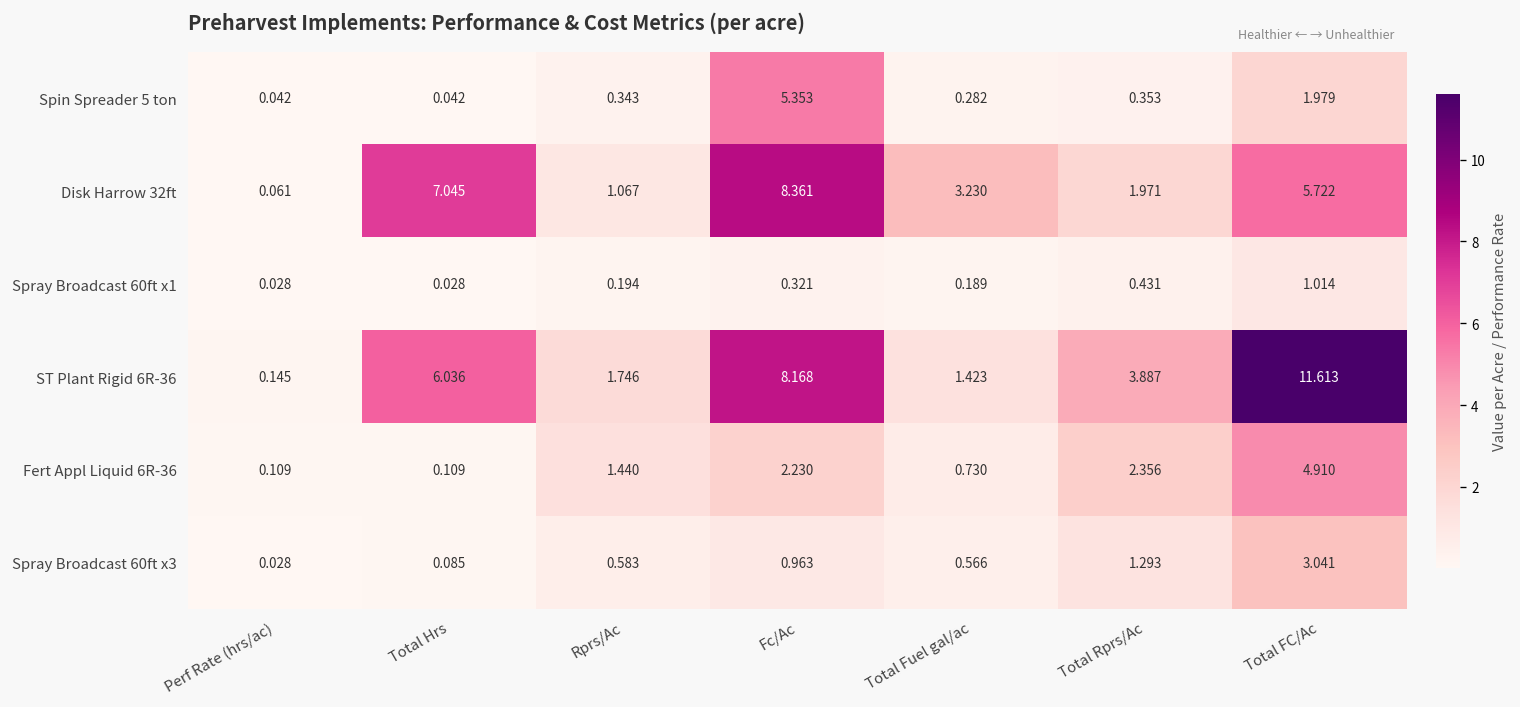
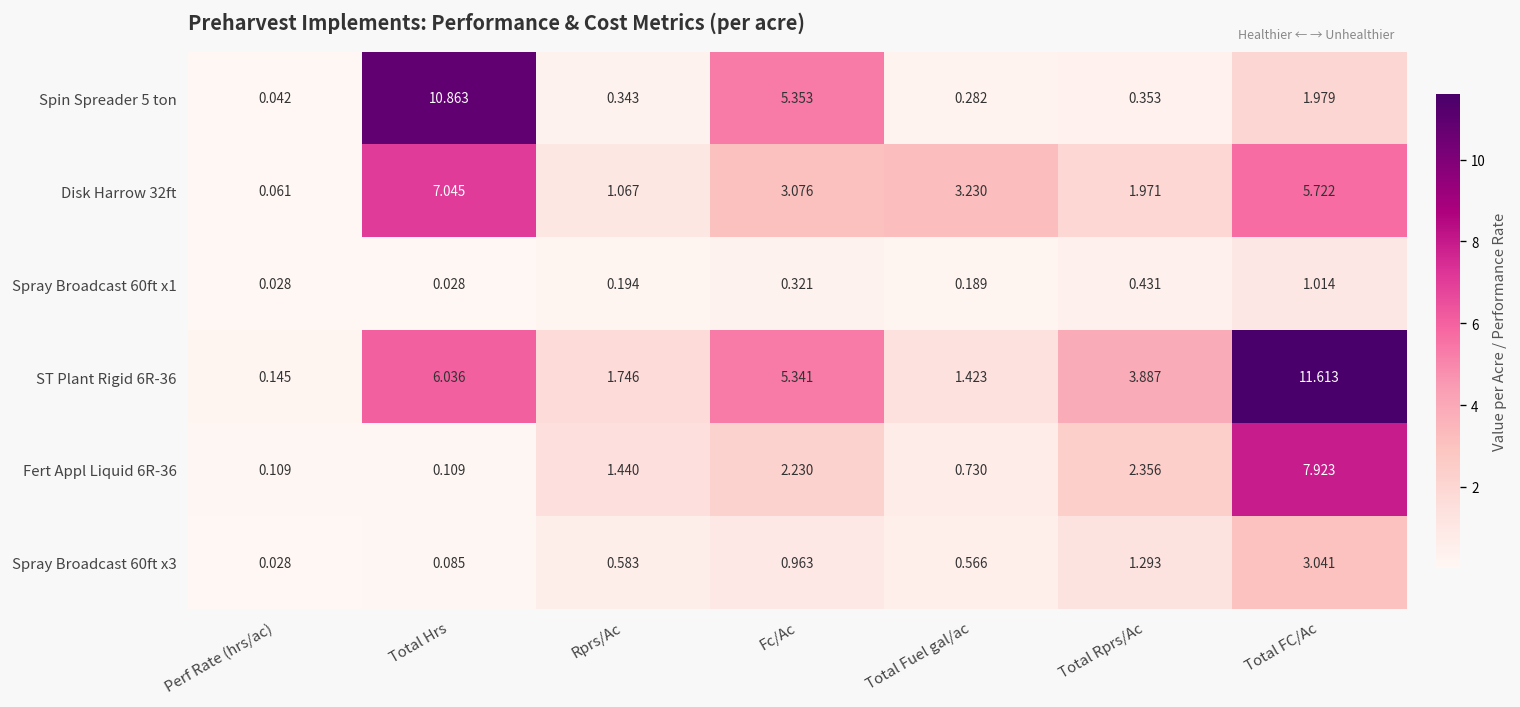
Spin Spreader 5 ton, Total Hrs: 0.042 -> 10.863
Disk Harrow 32ft, Fc/Ac: 8.361 -> 3.076
ST Plant Rigid 6R-36, Fc/Ac: 8.168 -> 5.341
Fert Appl Liquid 6R-36, Total FC/Ac: 4.910 -> 7.923
